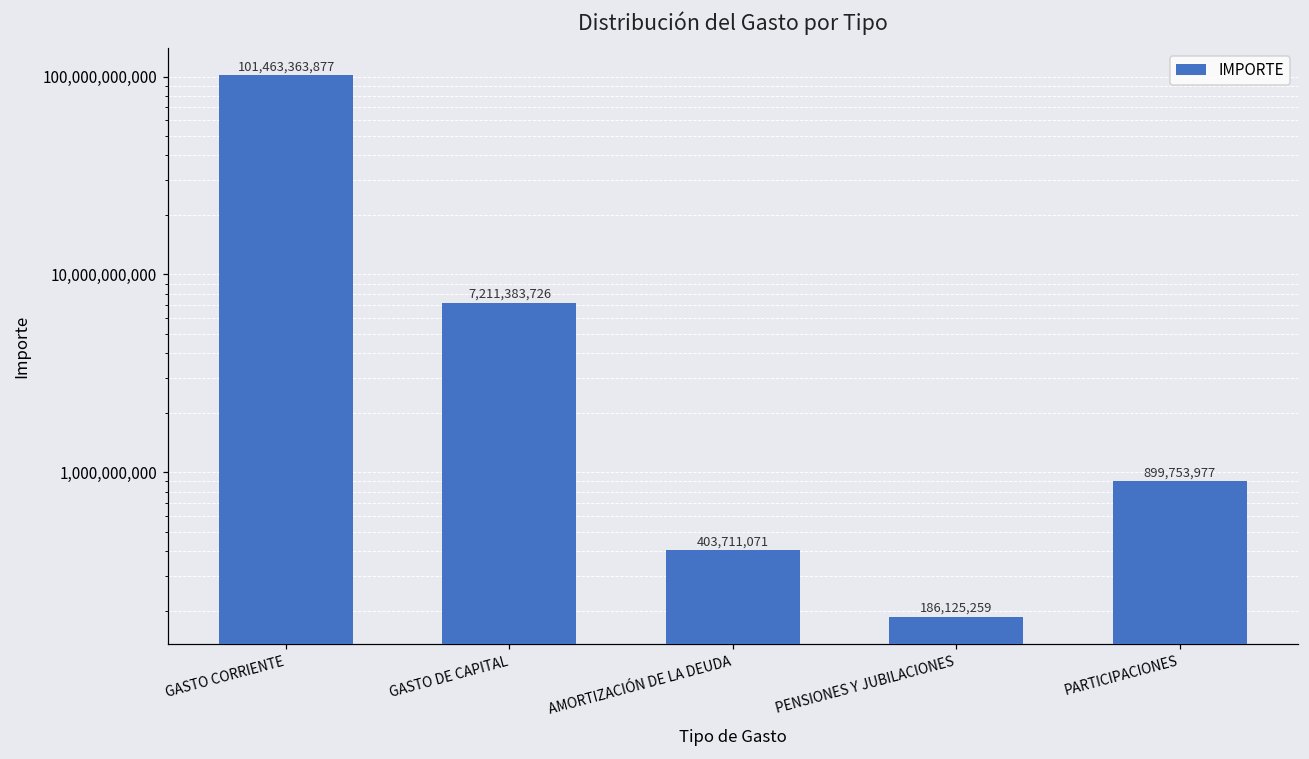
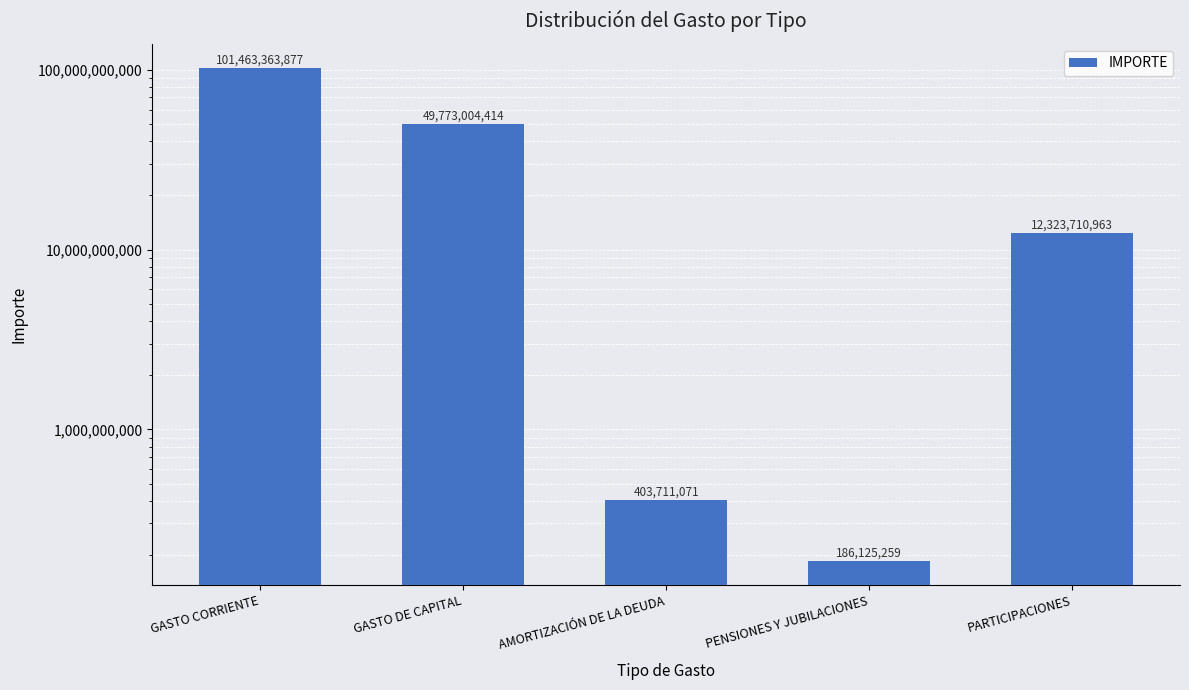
GASTO DE CAPITAL: 7,211,383,726 -> 49,773,004,414
PARTICIPACIONES: 899,753,977 -> 12,323,710,963
